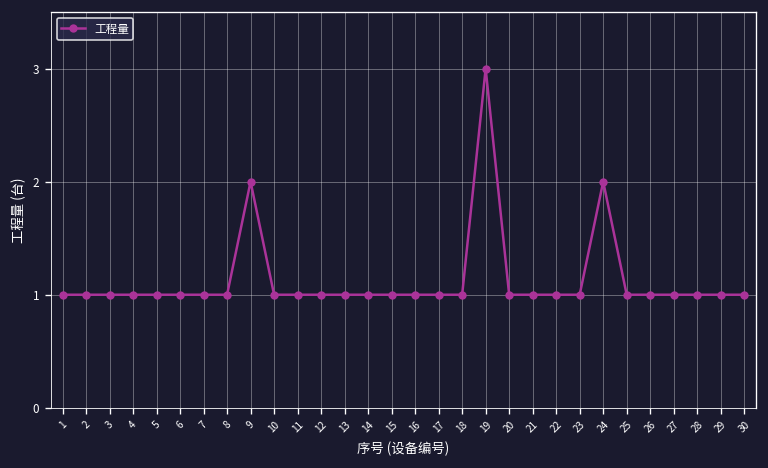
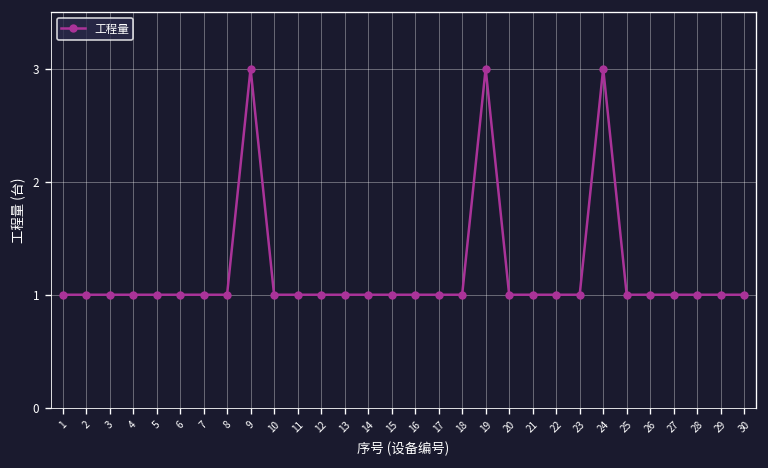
9: 2 -> 3
24: 2 -> 3
